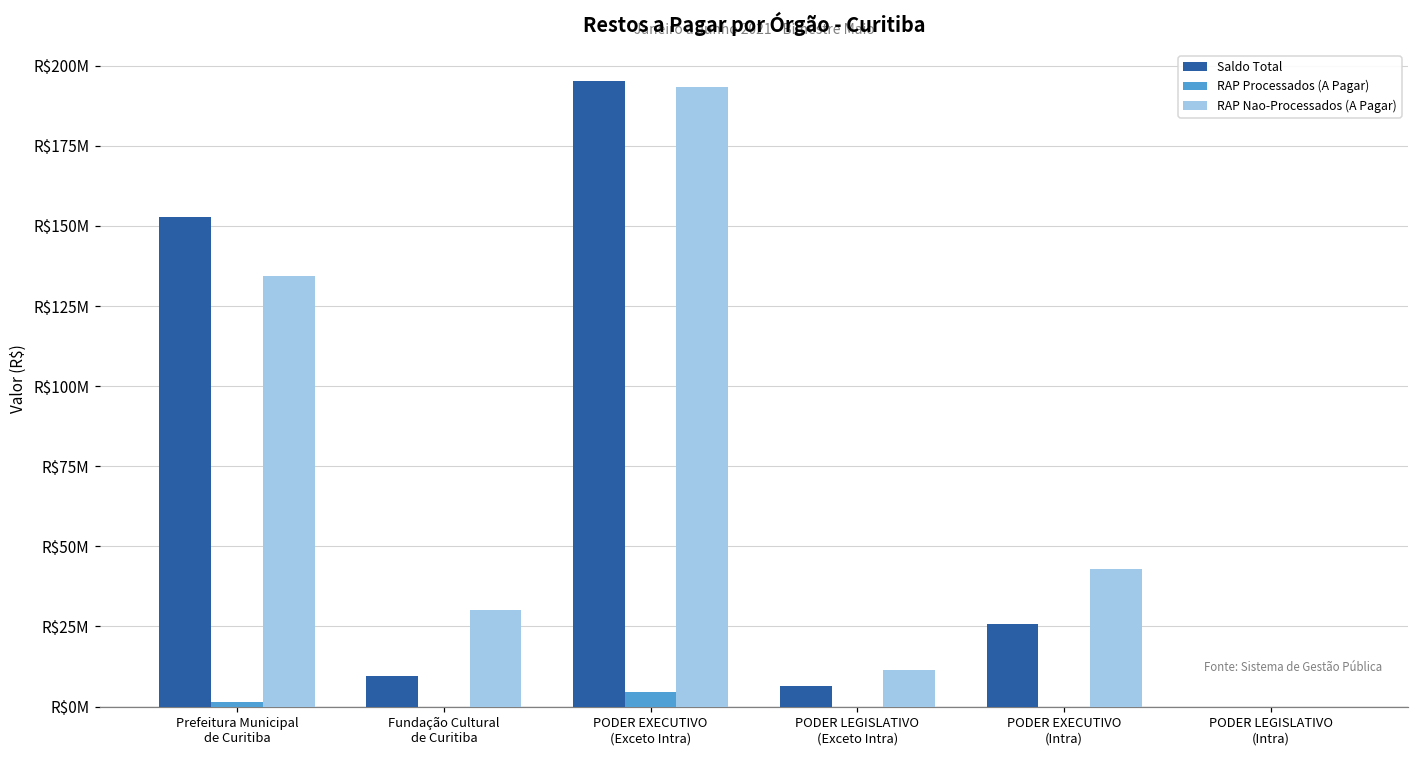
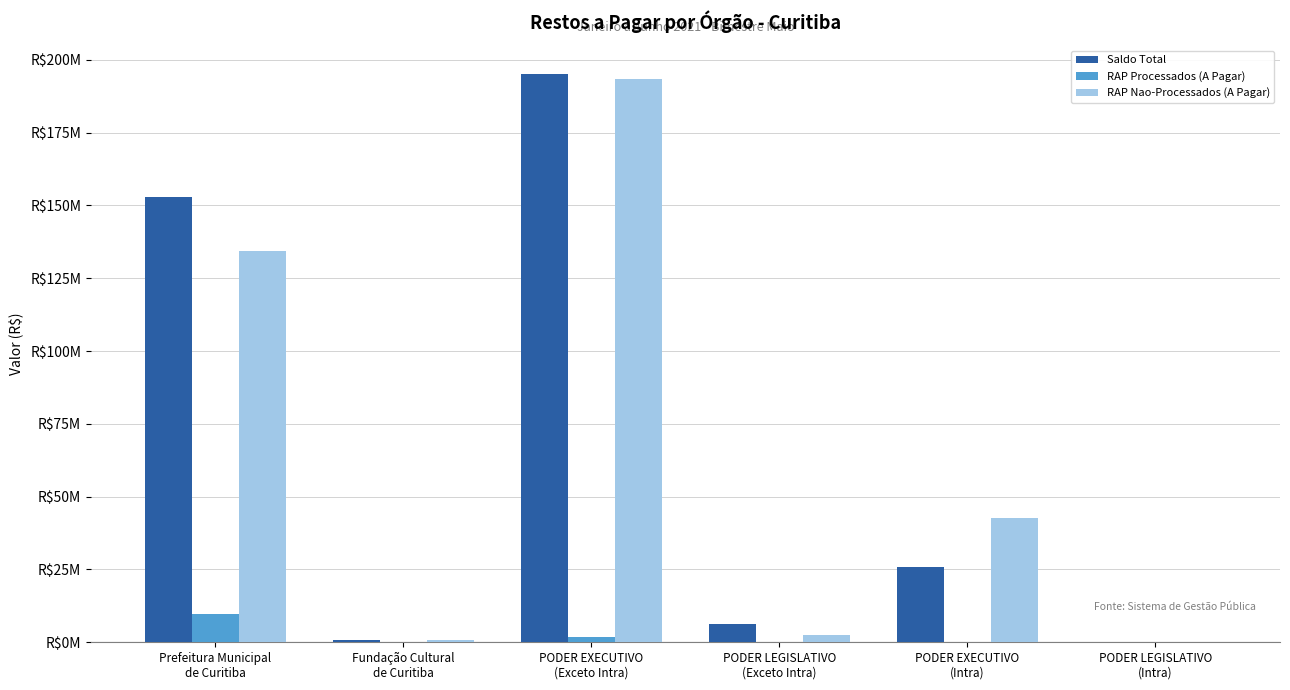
RAP Processados (A Pagar), Prefeitura Municipal de Curitiba: R$1000000 -> R$10000000
Saldo Total, Fundação Cultural de Curitiba: R$9000000 -> R$1000000
RAP Nao-Processados (A Pagar), Fundação Cultural de Curitiba: R$30000000 -> R$1000000
RAP Processados (A Pagar), PODER EXECUTIVO (Exceto Intra): R$4000000 -> R$2000000
RAP Nao-Processados (A Pagar), PODER LEGISLATIVO (Exceto Intra): R$11000000 -> R$3000000
